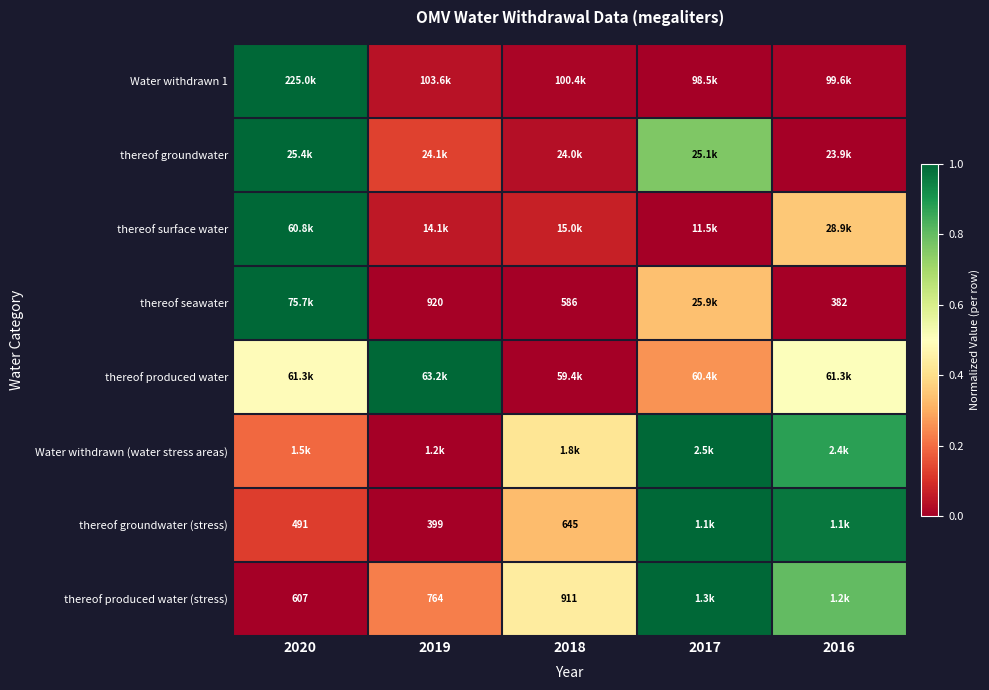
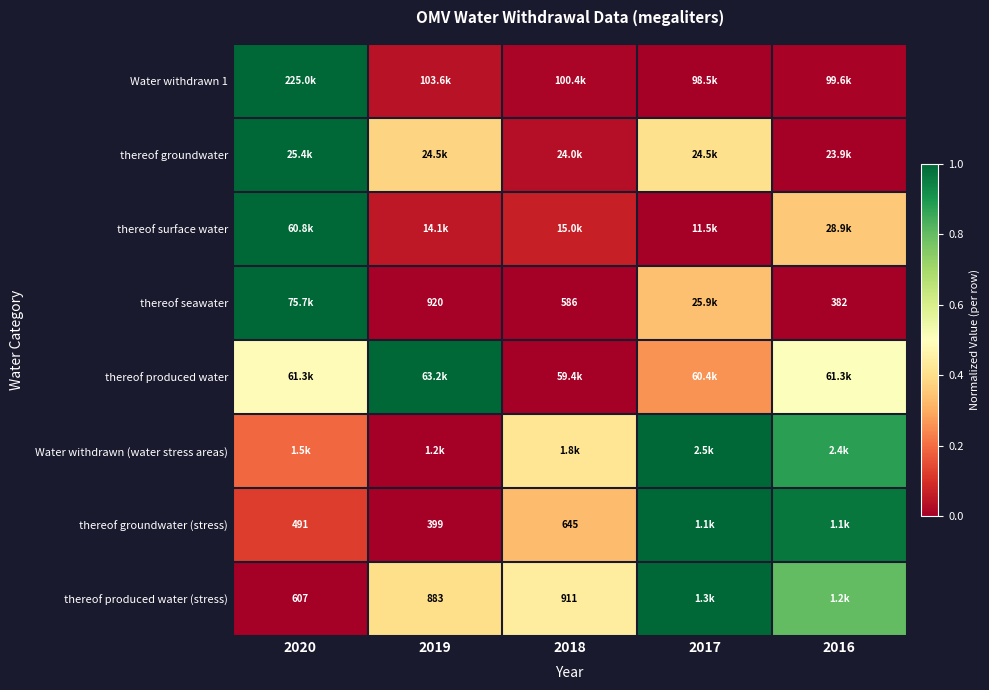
thereof groundwater, 2019: 24.1k -> 24.5k
thereof groundwater, 2017: 25.1k -> 24.5k
thereof produced water (stress), 2019: 764 -> 883
